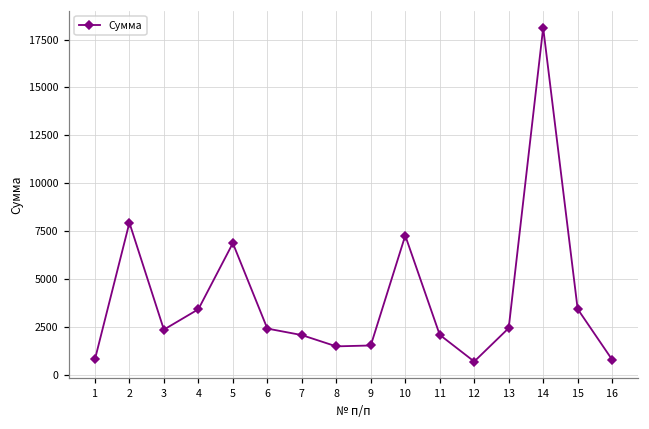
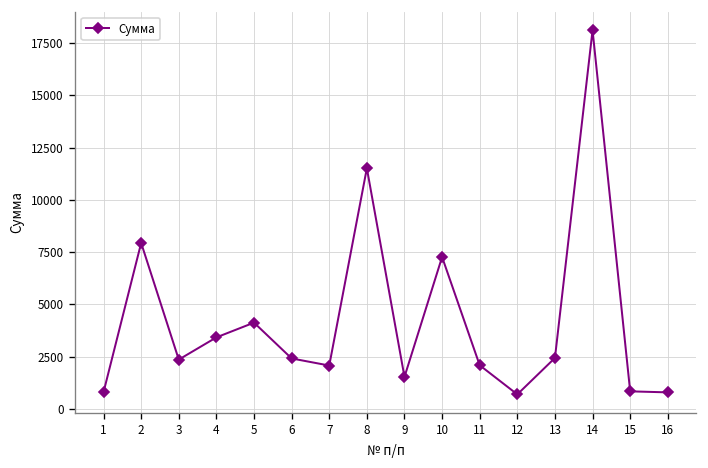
5: 6900 -> 4100
8: 1500 -> 11500
15: 3400 -> 800
